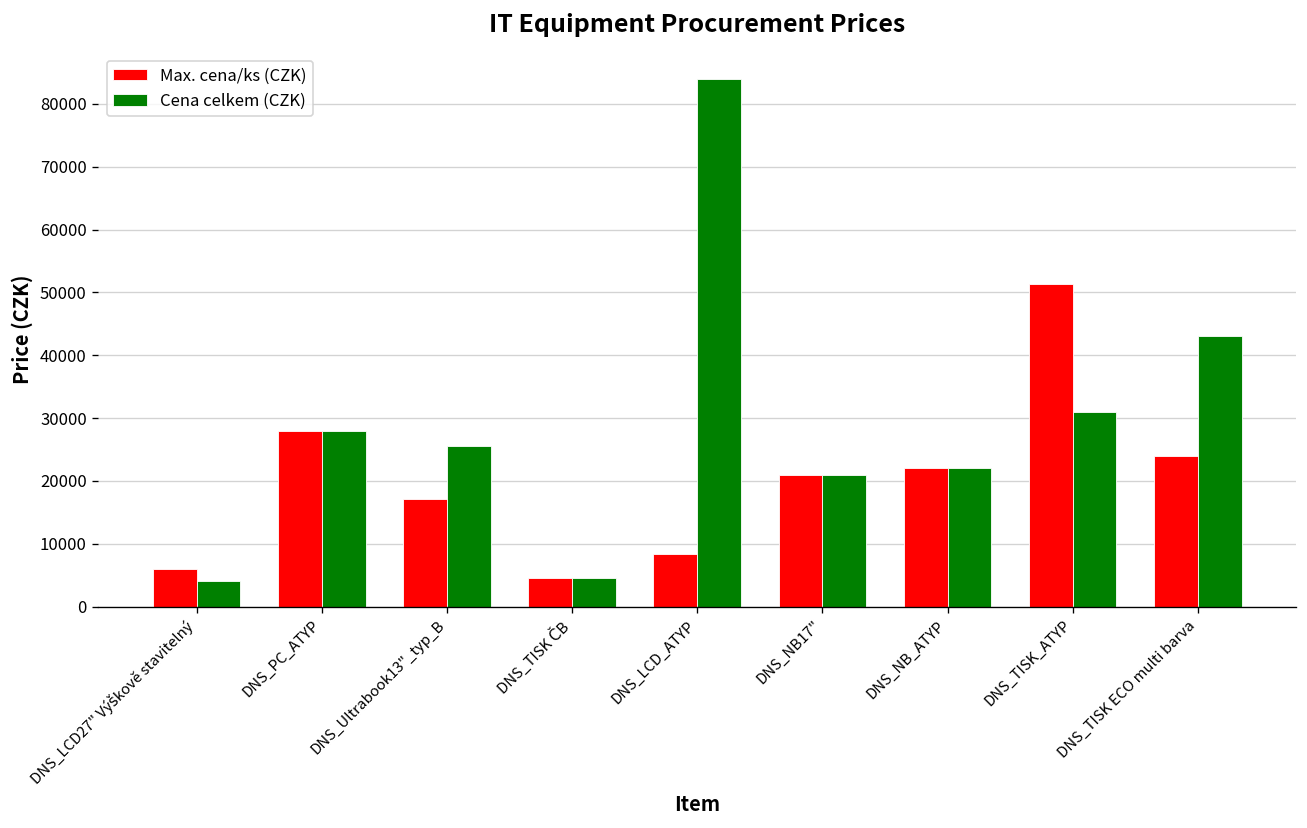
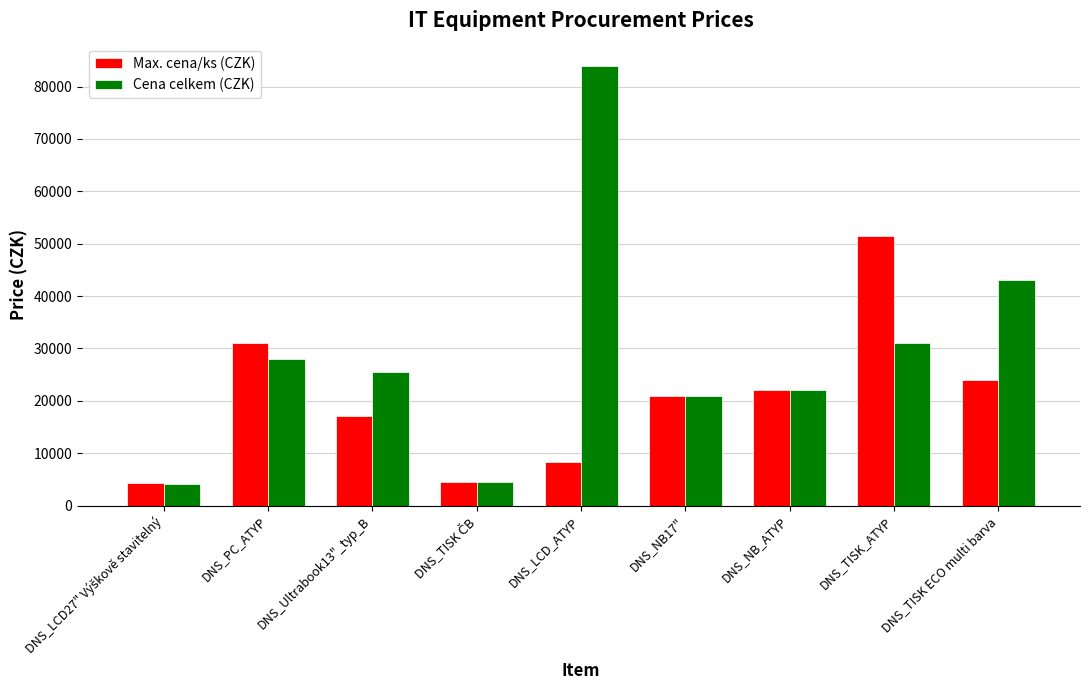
Max. cena/ks (CZK), DNS_LCD27" Výškově stavitelný: 6000 -> 4000
Max. cena/ks (CZK), DNS_PC_ATYP: 28000 -> 31000
